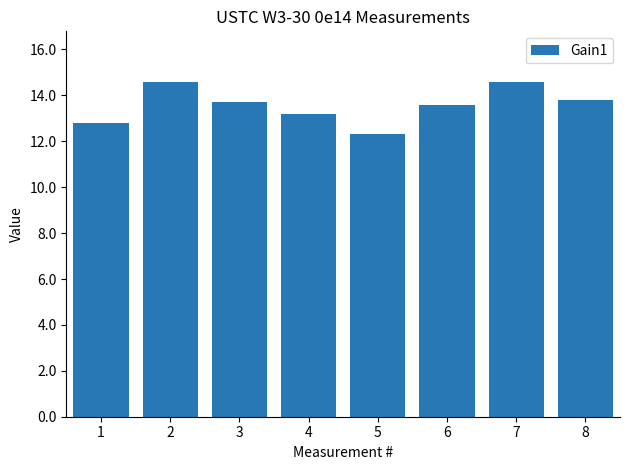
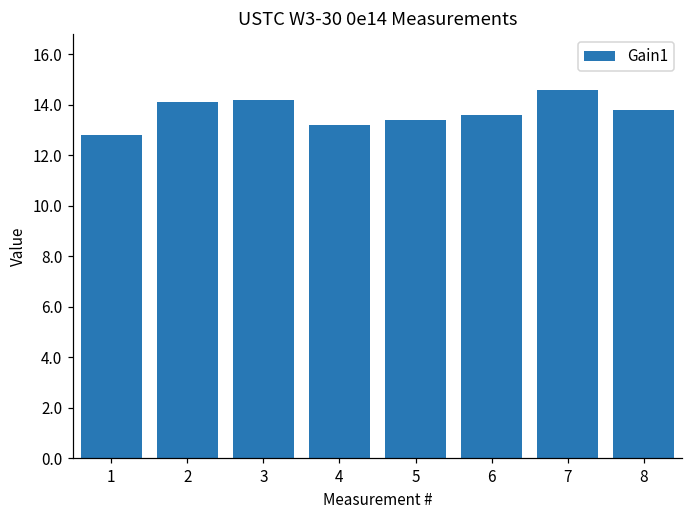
2: 14.6 -> 14.1
3: 13.7 -> 14.2
5: 12.3 -> 13.4
